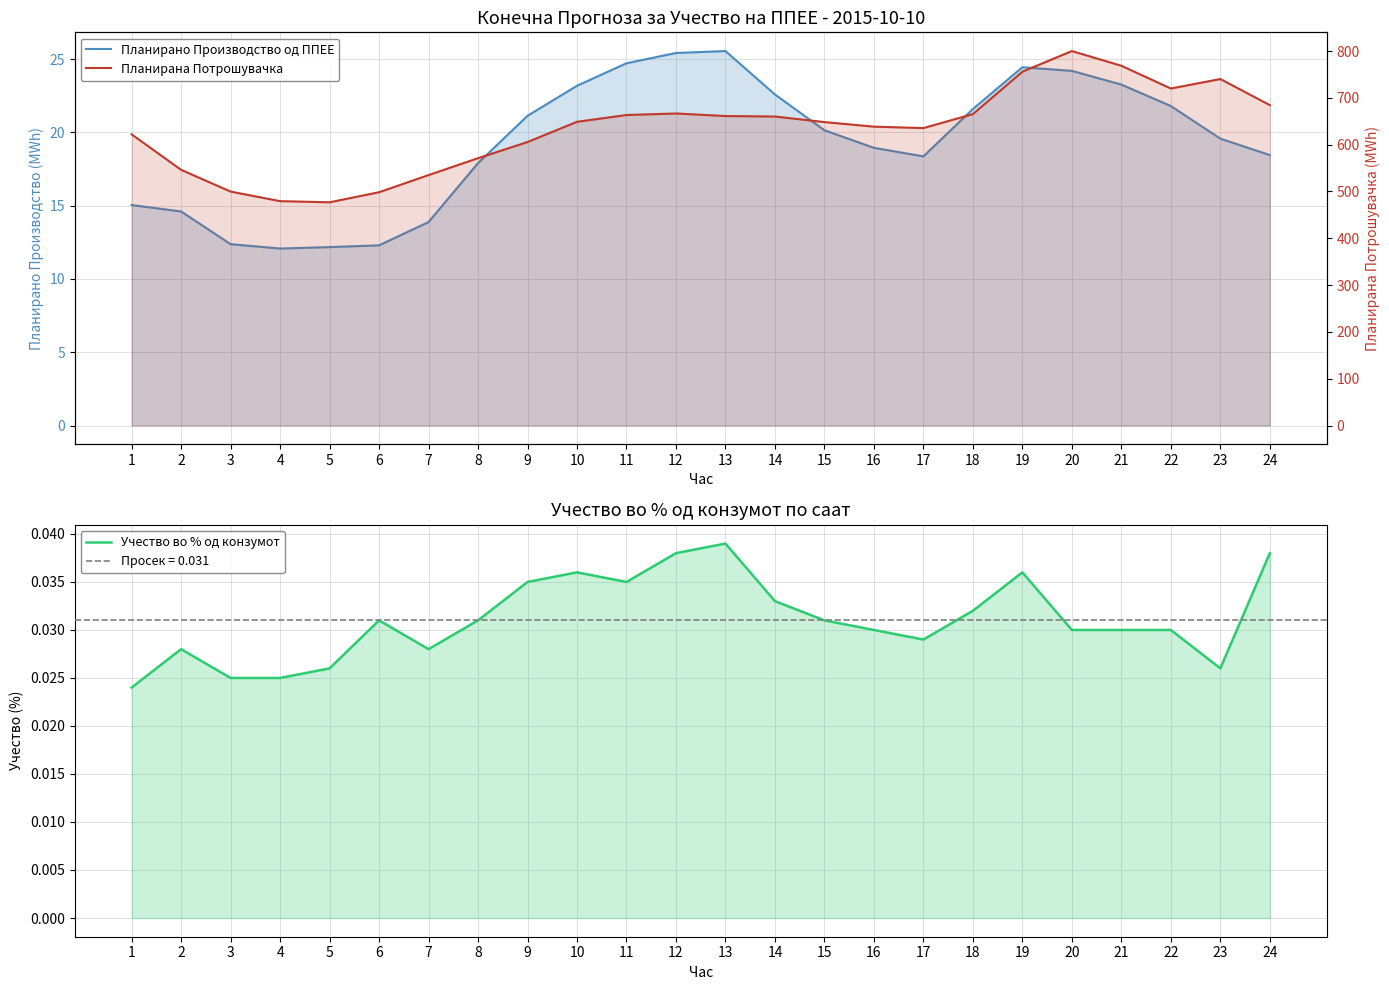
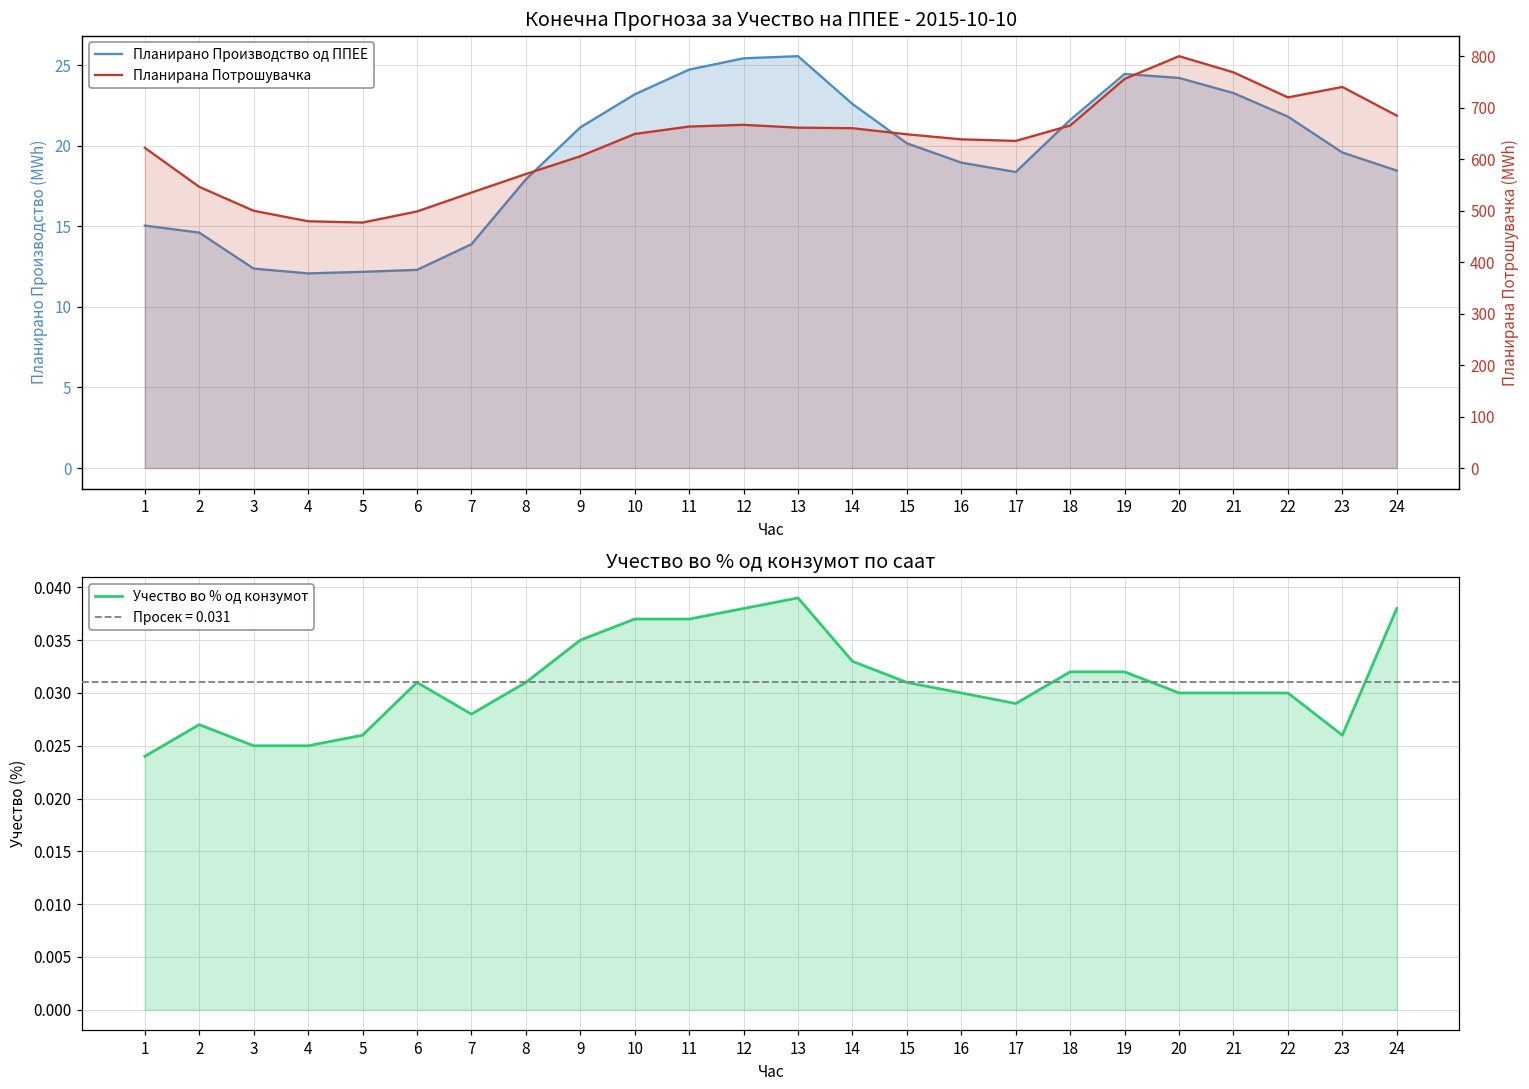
Учество во % од конзумот по саат, 2: 0.028 -> 0.027
Учество во % од конзумот по саат, 10: 0.036 -> 0.037
Учество во % од конзумот по саат, 11: 0.035 -> 0.037
Учество во % од конзумот по саат, 19: 0.036 -> 0.032
